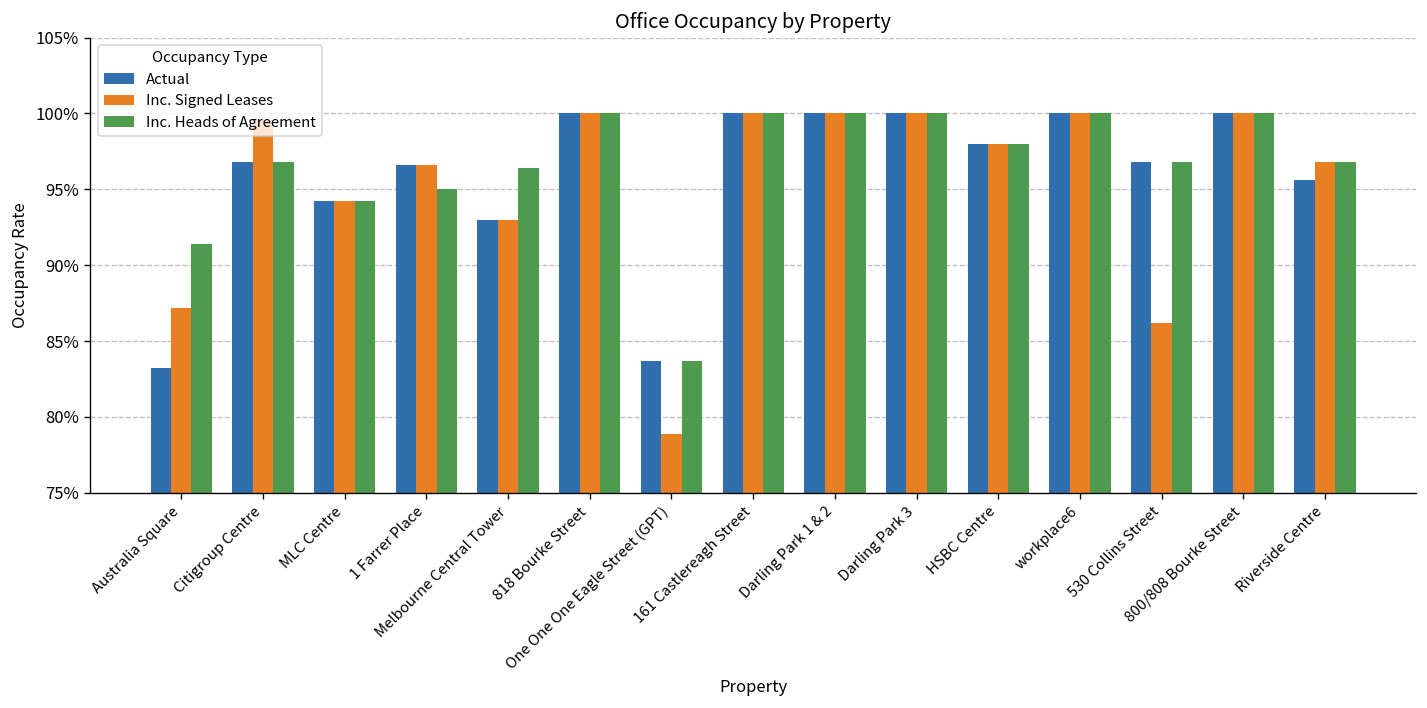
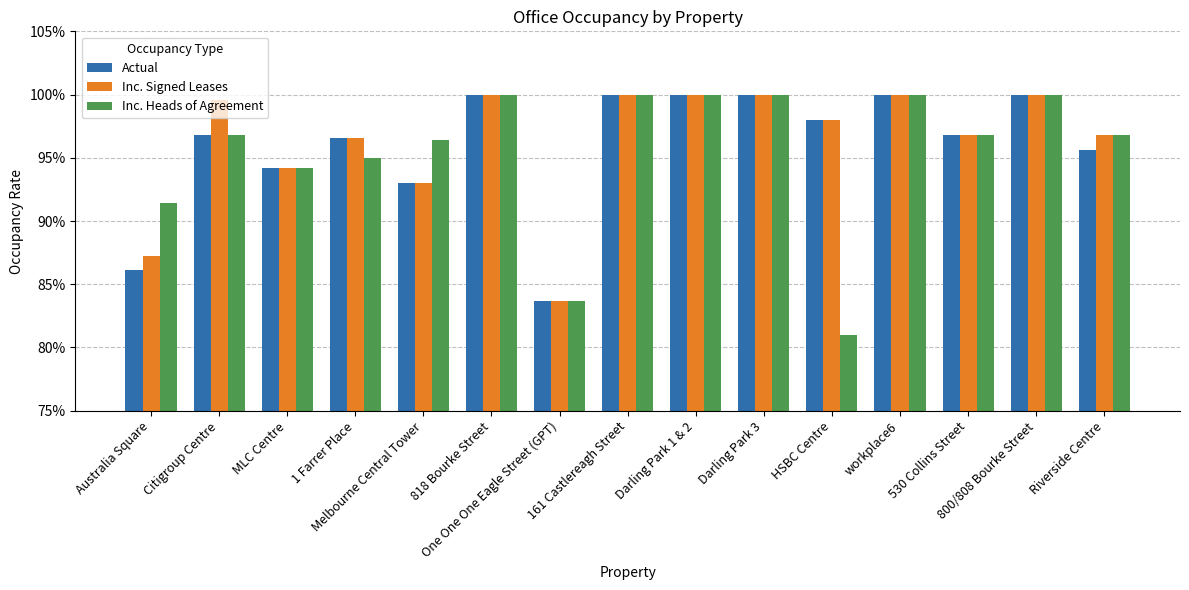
Actual, Australia Square: 83.2% -> 86.1%
Inc. Signed Leases, One One One Eagle Street (GPT): 78.9% -> 83.7%
Inc. Heads of Agreement, HSBC Centre: 98.0% -> 81.0%
Inc. Signed Leases, 530 Collins Street: 86.2% -> 96.8%
